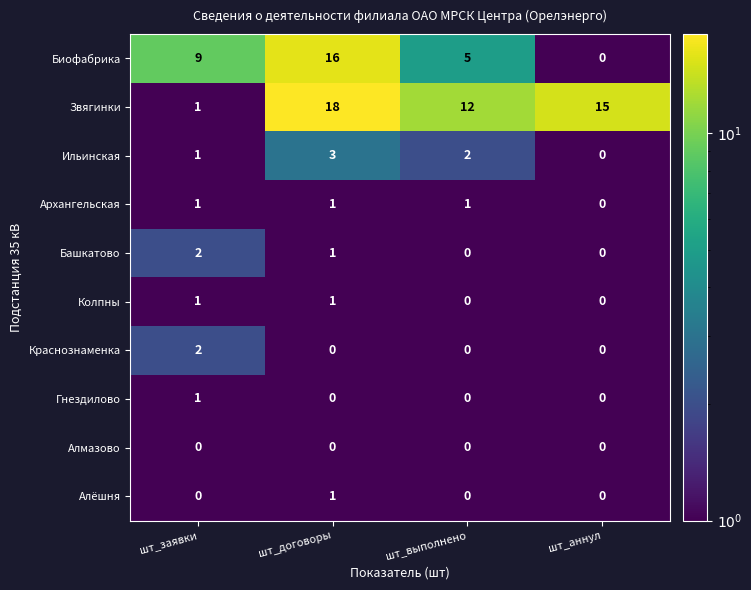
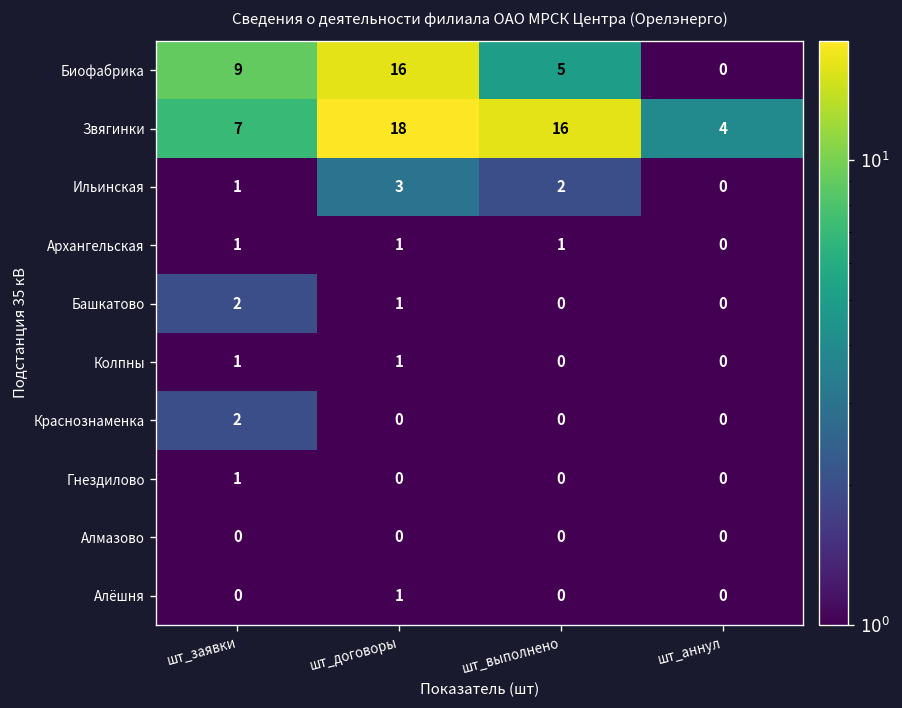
Звягинки, шт_заявки: 1 -> 7
Звягинки, шт_выполнено: 12 -> 16
Звягинки, шт_аннул: 15 -> 4
